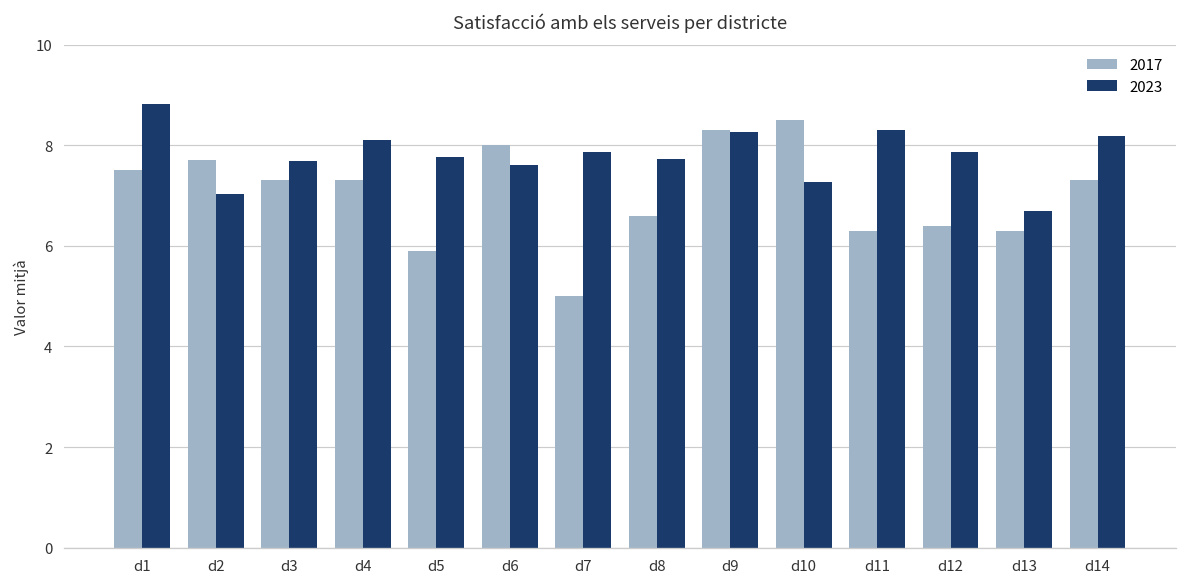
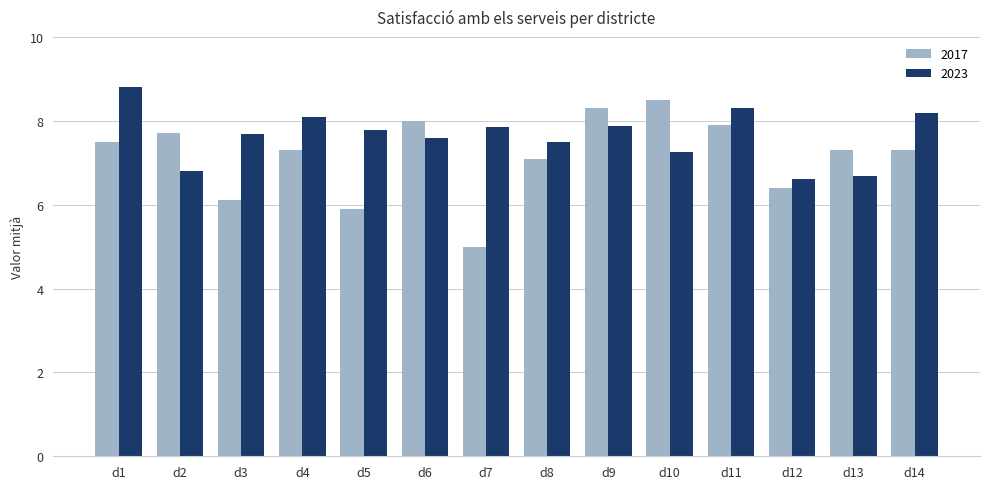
2023, d2: 7.0 -> 6.8
2017, d3: 7.3 -> 6.1
2017, d8: 6.6 -> 7.1
2023, d8: 7.7 -> 7.5
2023, d9: 8.3 -> 7.9
2017, d11: 6.3 -> 7.9
2023, d12: 7.9 -> 6.6
2017, d13: 6.3 -> 7.3
